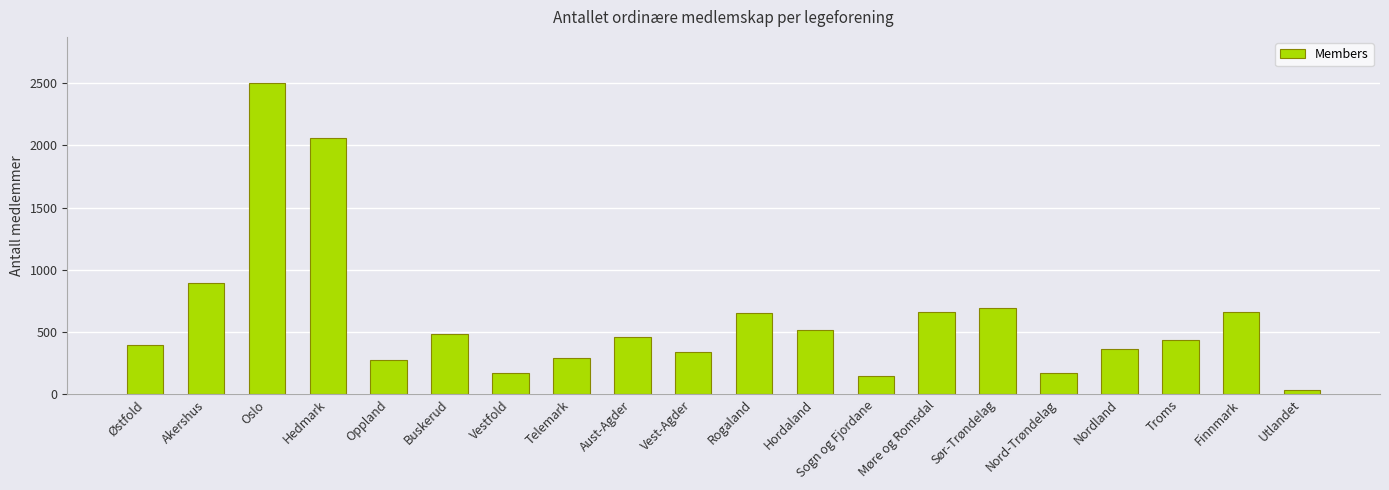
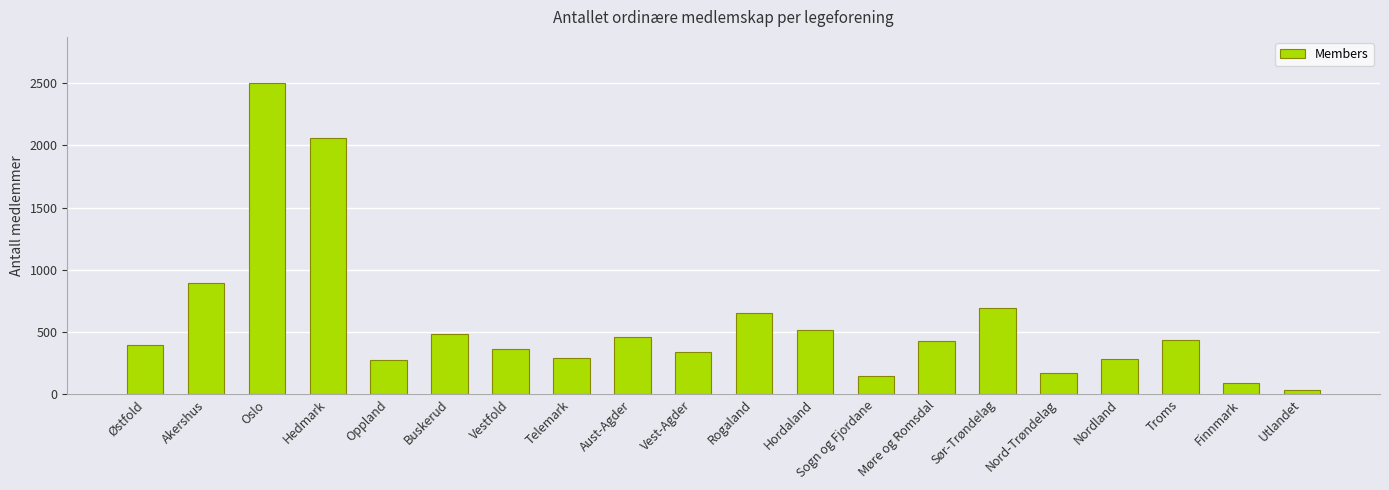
Vestfold: 170 -> 370
Møre og Romsdal: 660 -> 430
Nordland: 360 -> 280
Finnmark: 660 -> 90
